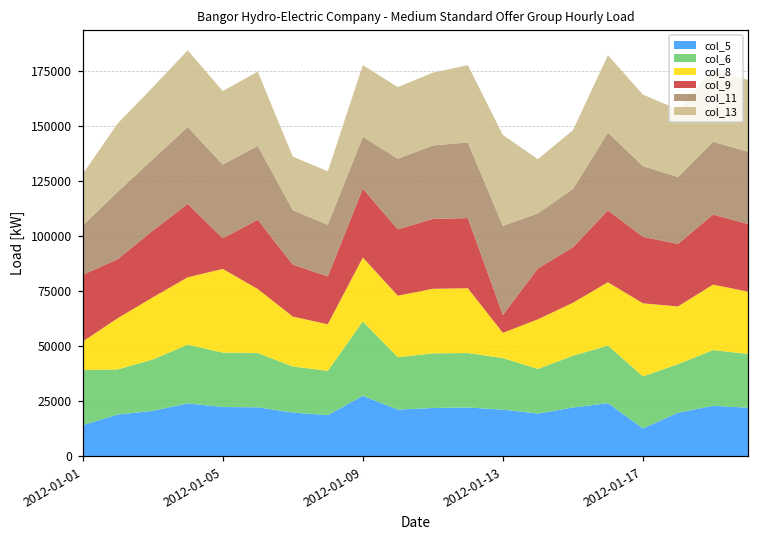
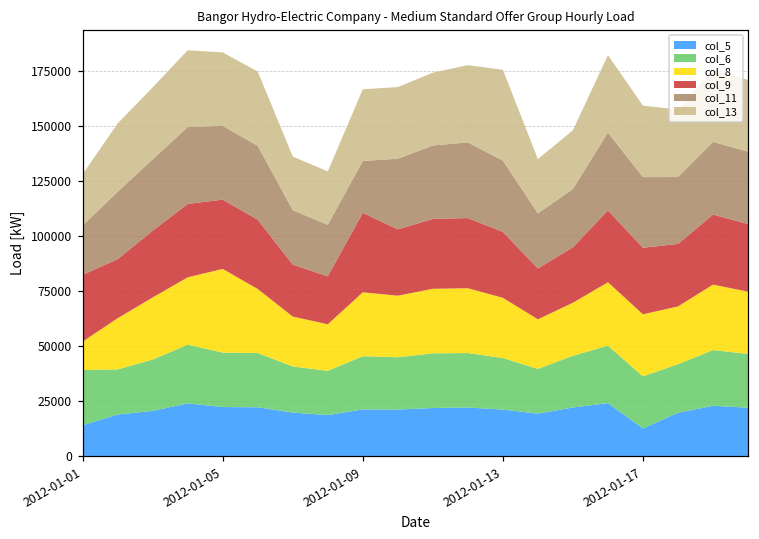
col_9, 2012-01-05: 14000 -> 32000
col_5, 2012-01-09: 27000 -> 21000
col_6, 2012-01-09: 34000 -> 24000
col_9, 2012-01-09: 31000 -> 36000
col_8, 2012-01-13: 11000 -> 27000
col_9, 2012-01-13: 8000 -> 30000
col_11, 2012-01-13: 41000 -> 32000
col_8, 2012-01-17: 33000 -> 28000
